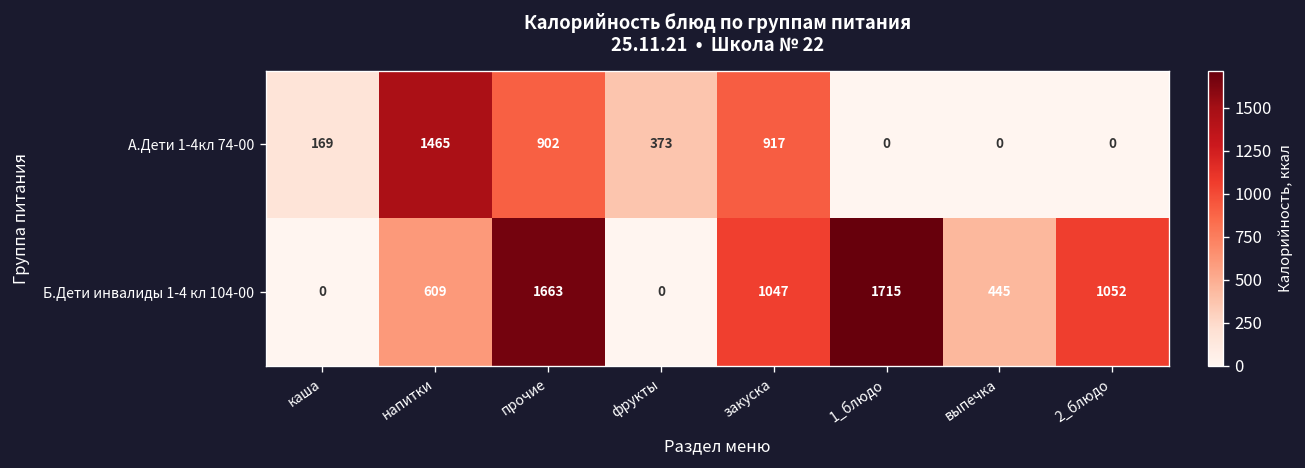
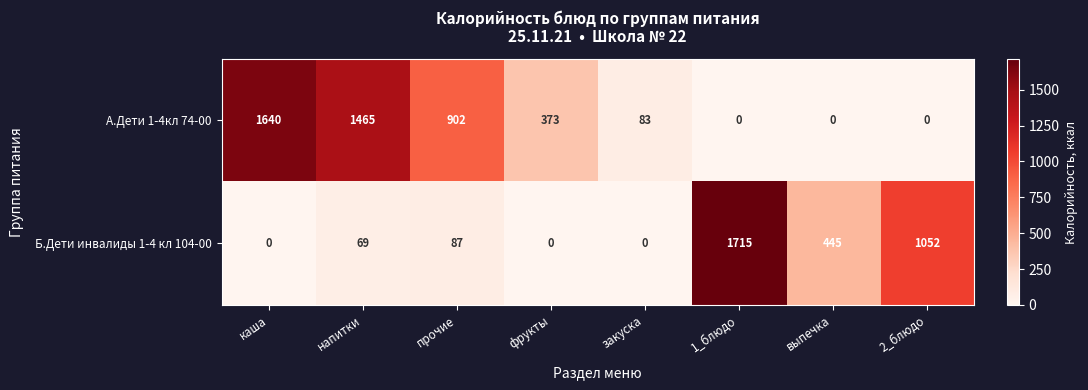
А.Дети 1-4кл 74-00, каша: 169 -> 1640
А.Дети 1-4кл 74-00, закуска: 917 -> 83
Б.Дети инвалиды 1-4 кл 104-00, напитки: 609 -> 69
Б.Дети инвалиды 1-4 кл 104-00, прочие: 1663 -> 87
Б.Дети инвалиды 1-4 кл 104-00, закуска: 1047 -> 0
